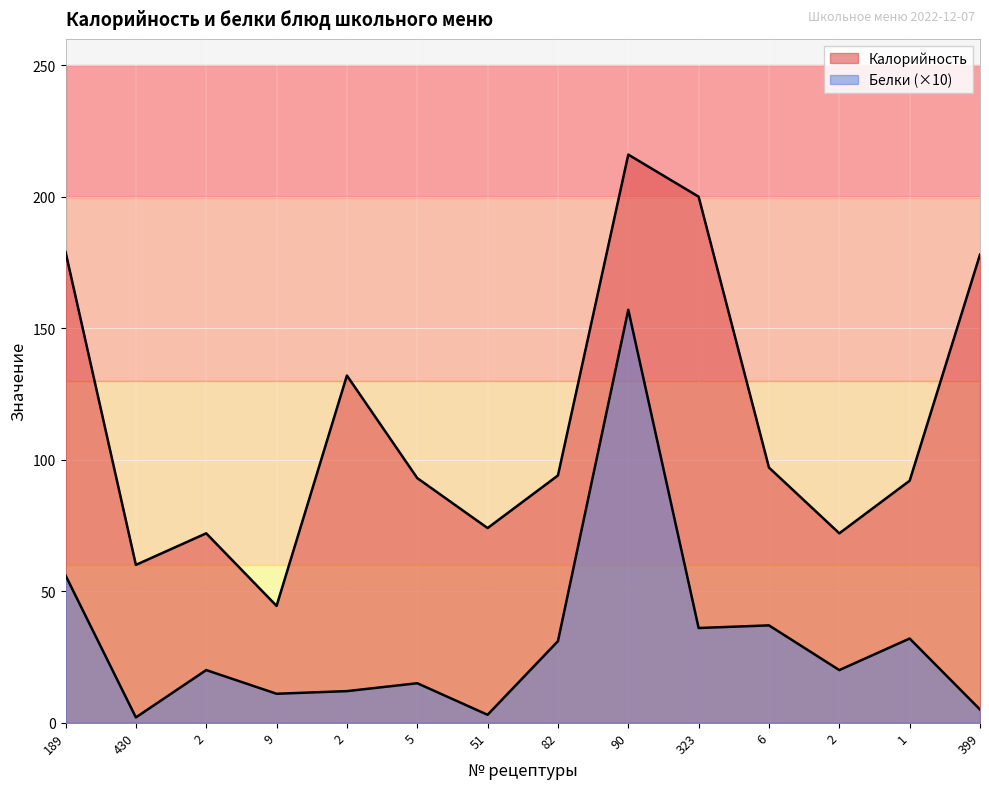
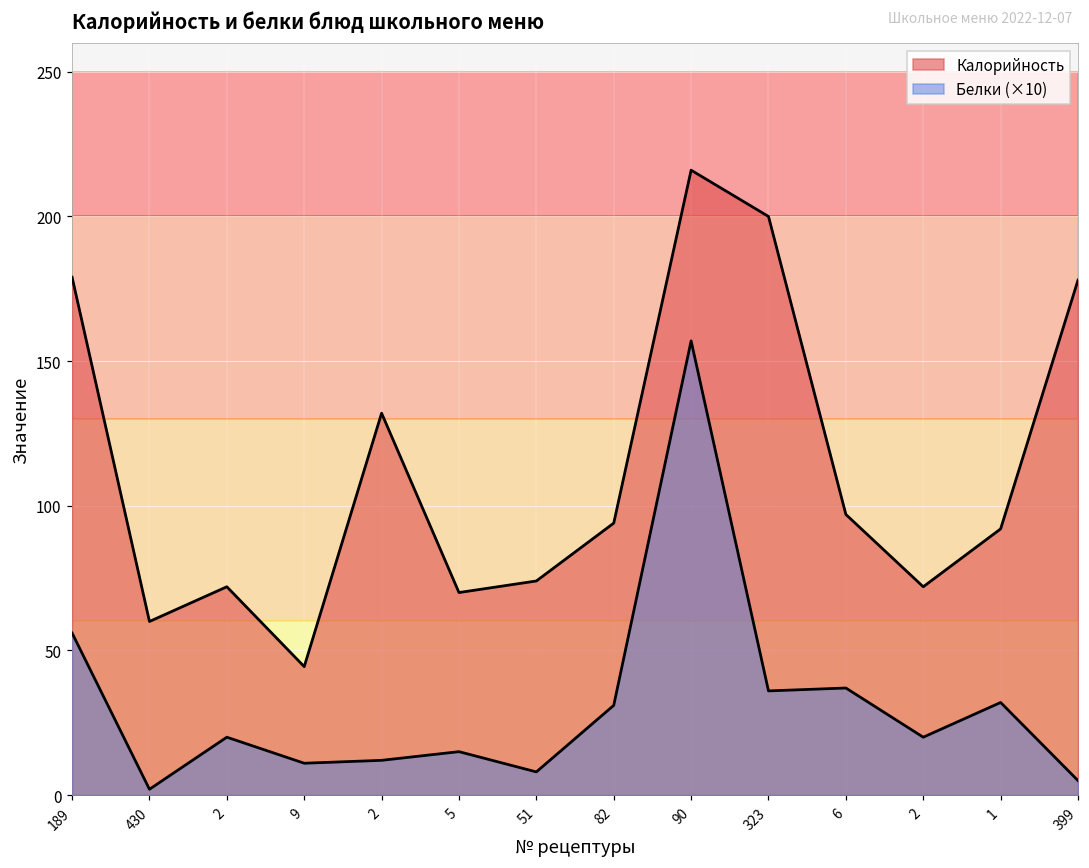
Калорийность, 5: 93 -> 70
Белки (×10), 51: 3 -> 8
